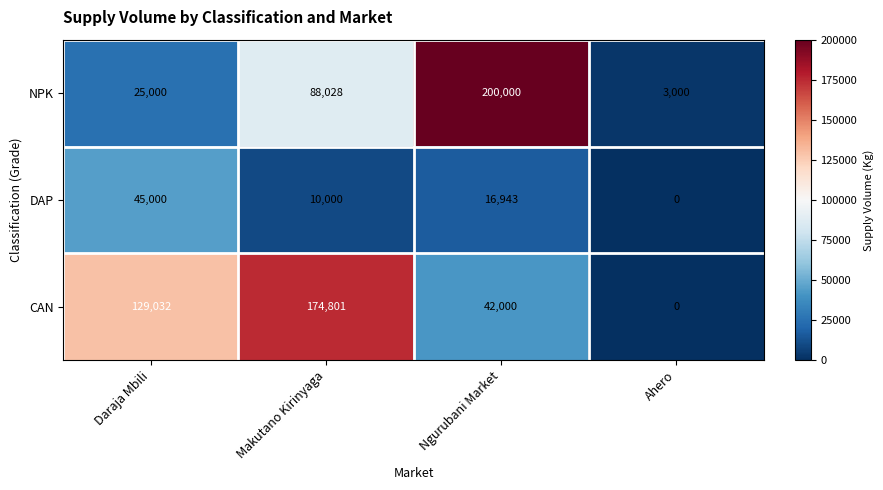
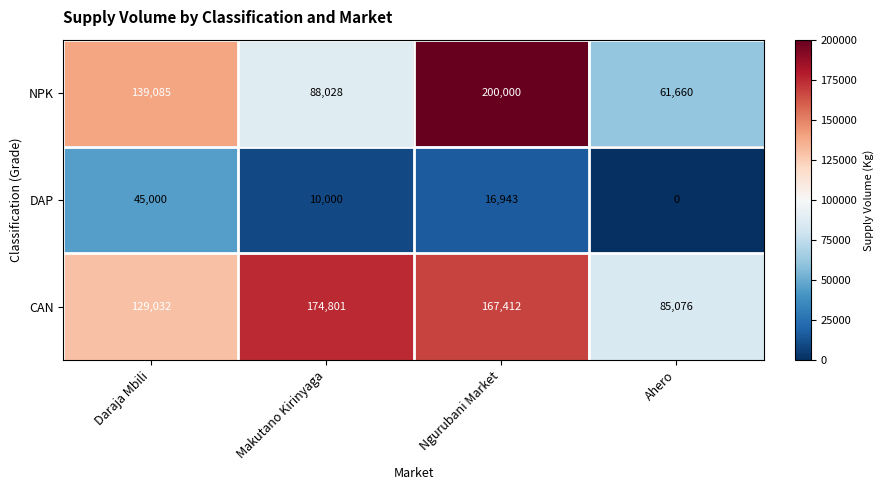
NPK, Daraja Mbili: 25,000 -> 139,085
NPK, Ahero: 3,000 -> 61,660
CAN, Ngurubani Market: 42,000 -> 167,412
CAN, Ahero: 0 -> 85,076
